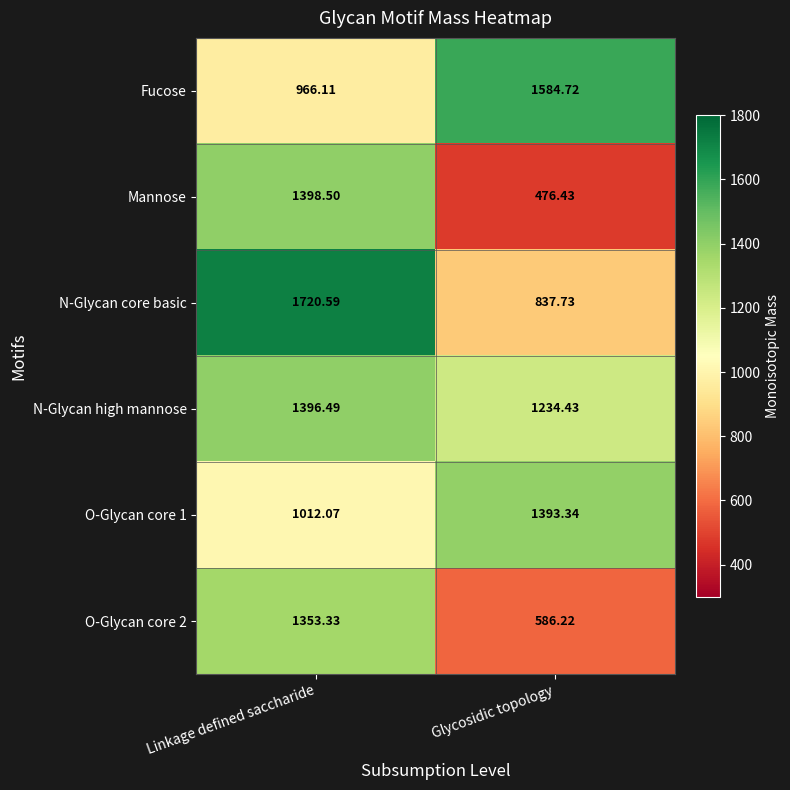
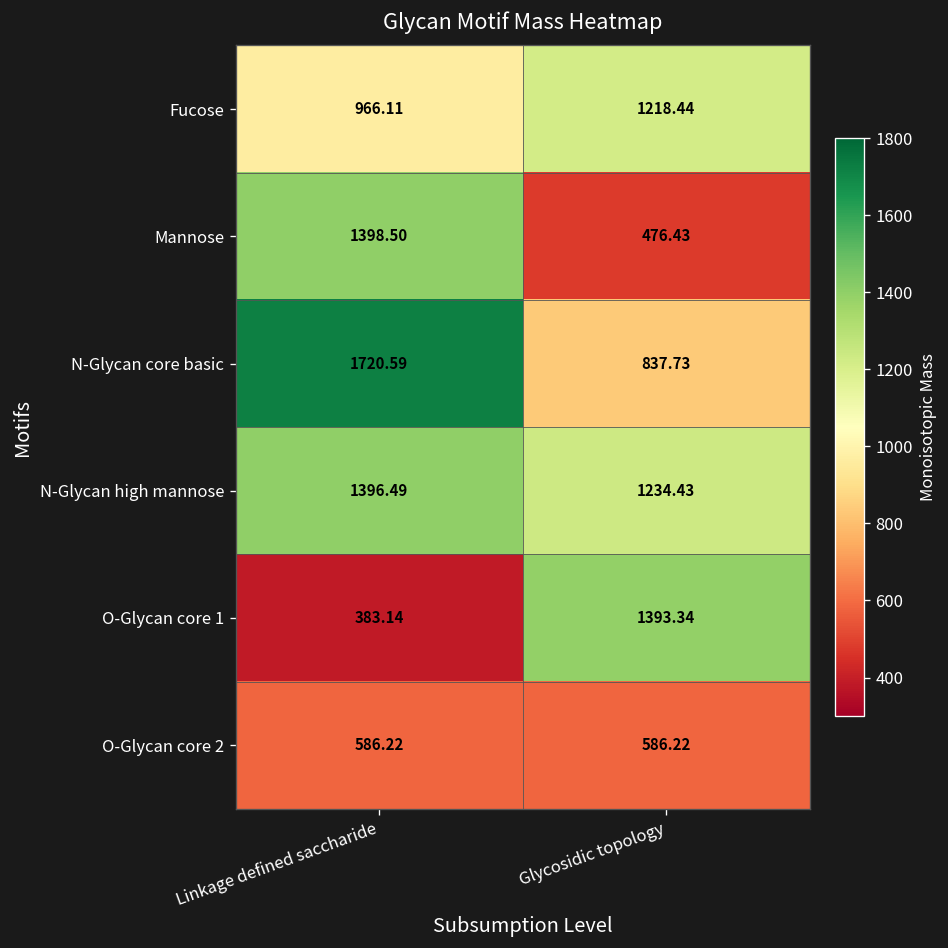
Fucose, Glycosidic topology: 1584.72 -> 1218.44
O-Glycan core 1, Linkage defined saccharide: 1012.07 -> 383.14
O-Glycan core 2, Linkage defined saccharide: 1353.33 -> 586.22
